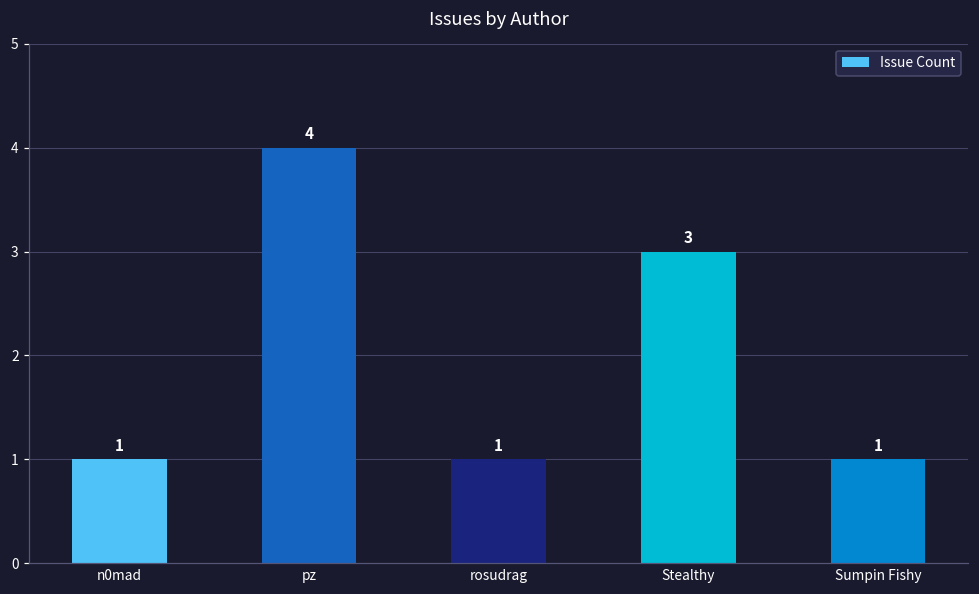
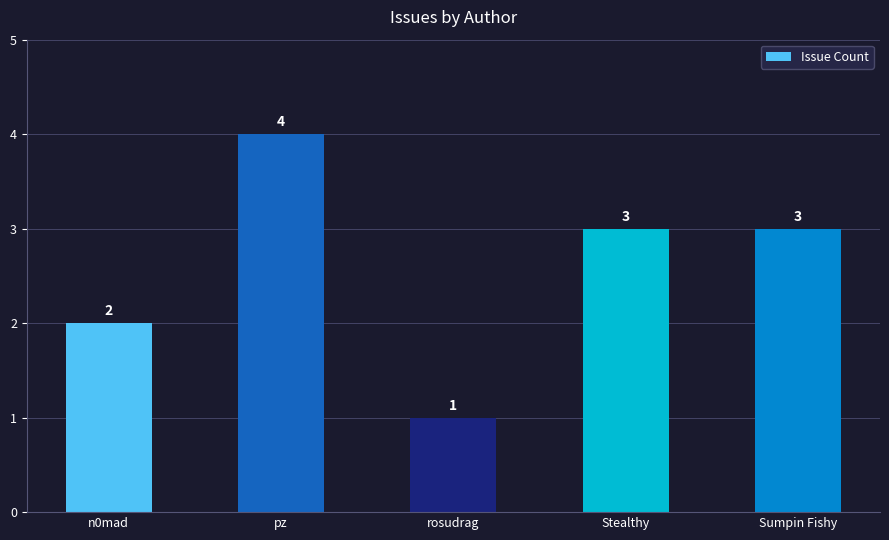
n0mad: 1 -> 2
Sumpin Fishy: 1 -> 3
